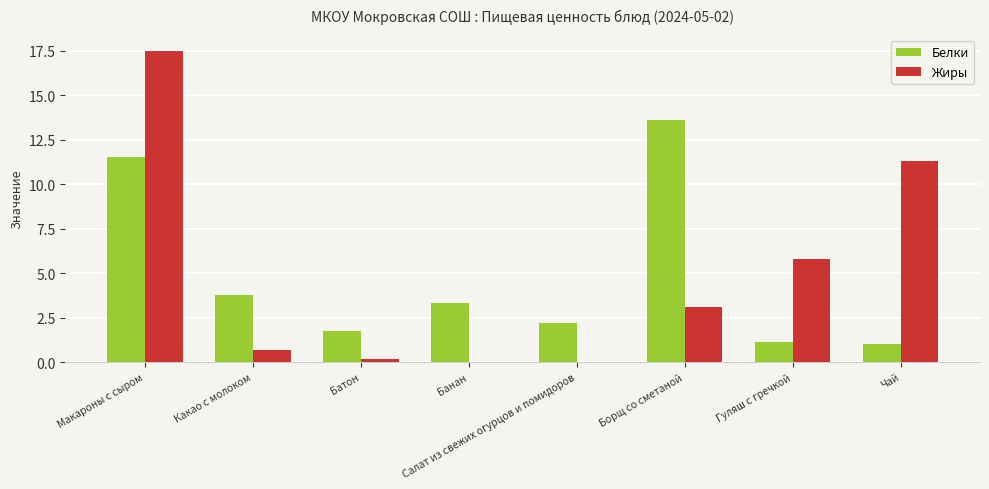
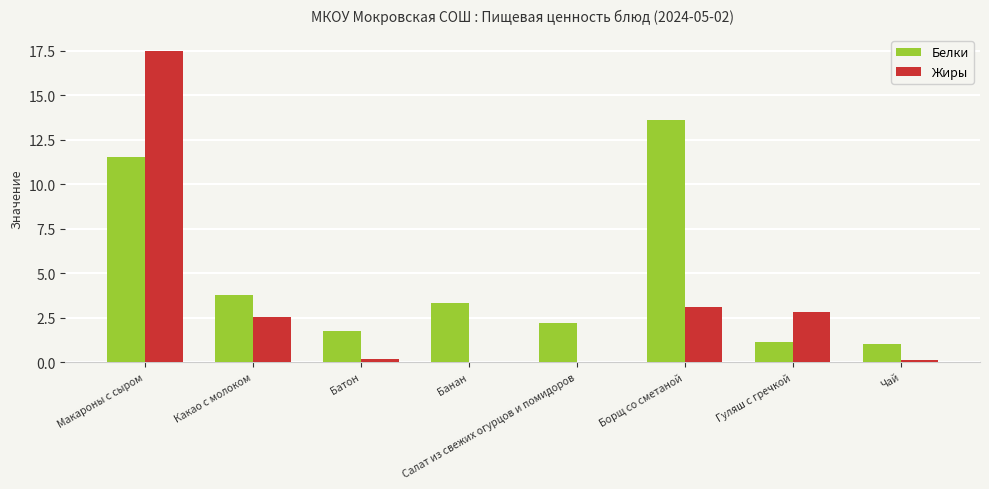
Жиры, Какао с молоком: 0.7 -> 2.5
Жиры, Гуляш с гречкой: 5.8 -> 2.8
Жиры, Чай: 11.3 -> 0.1
